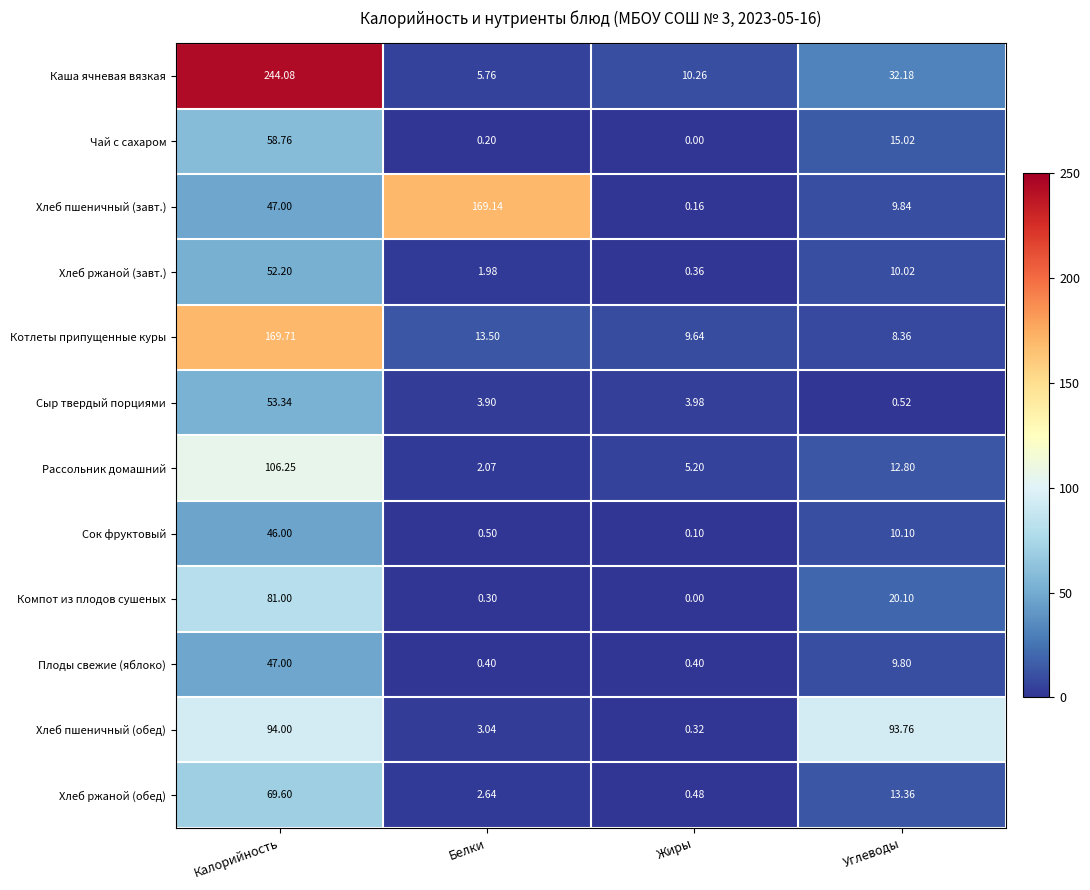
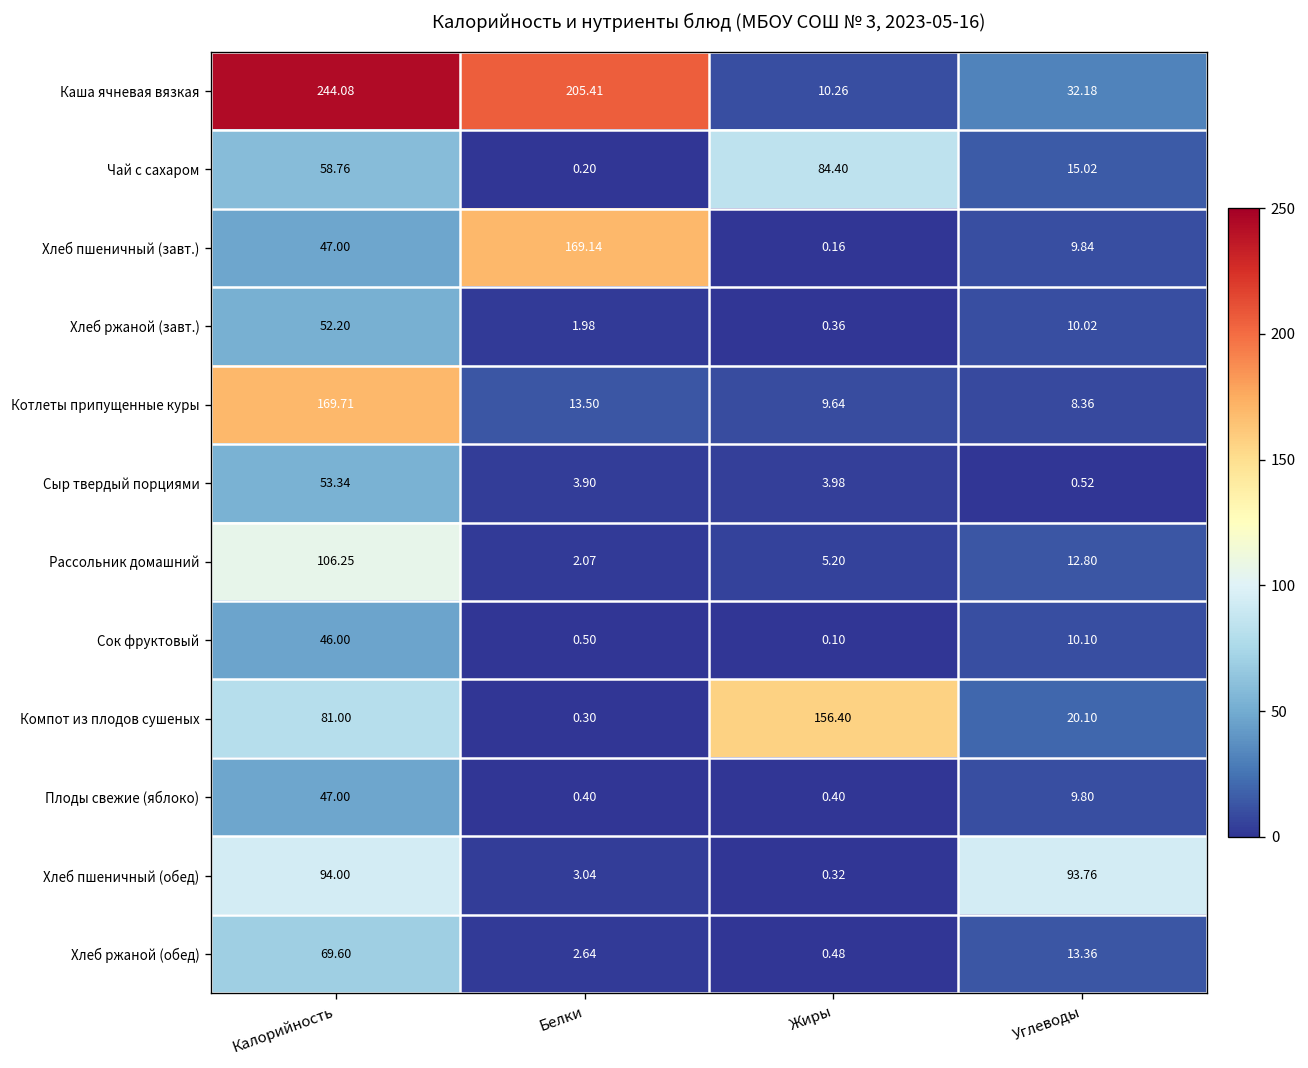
Каша ячневая вязкая, Белки: 5.76 -> 205.41
Чай с сахаром, Жиры: 0.00 -> 84.40
Компот из плодов сушеных, Жиры: 0.00 -> 156.40
